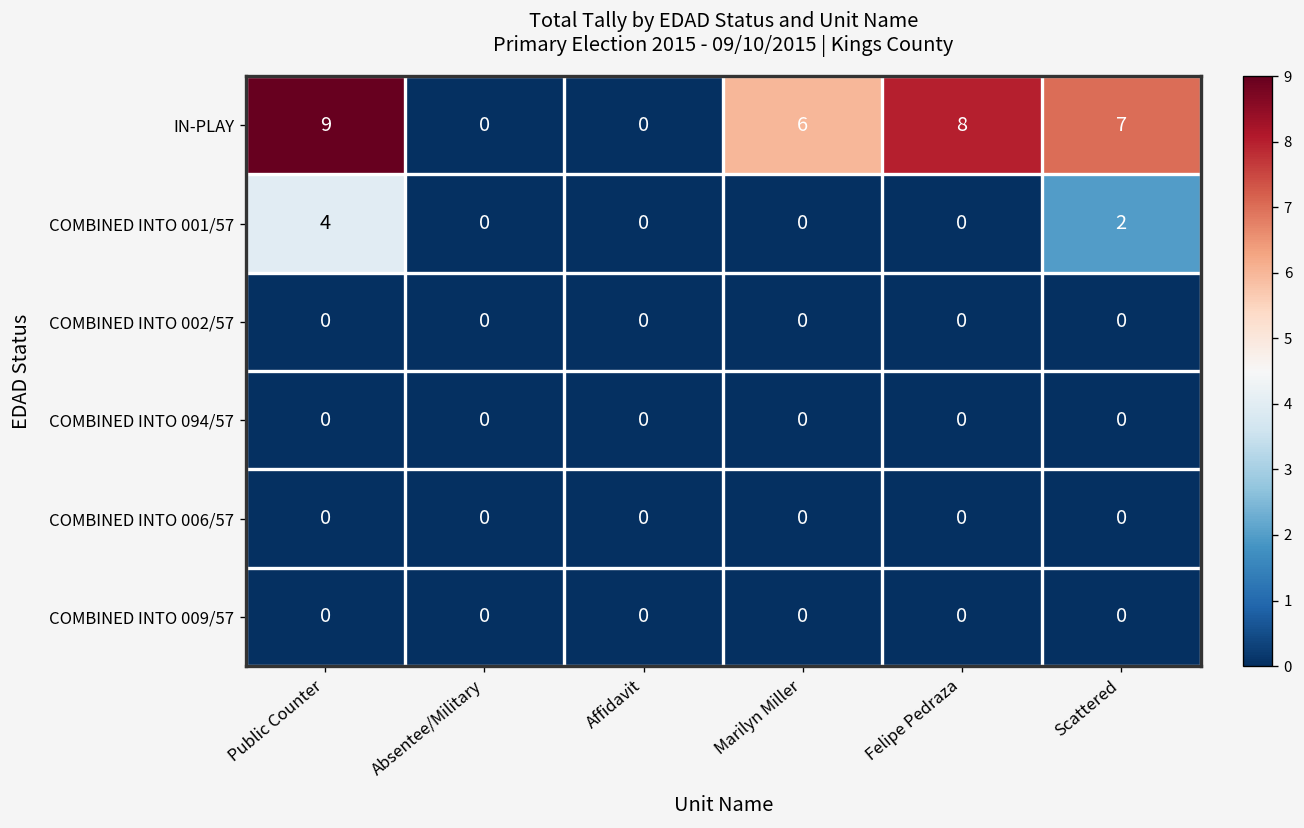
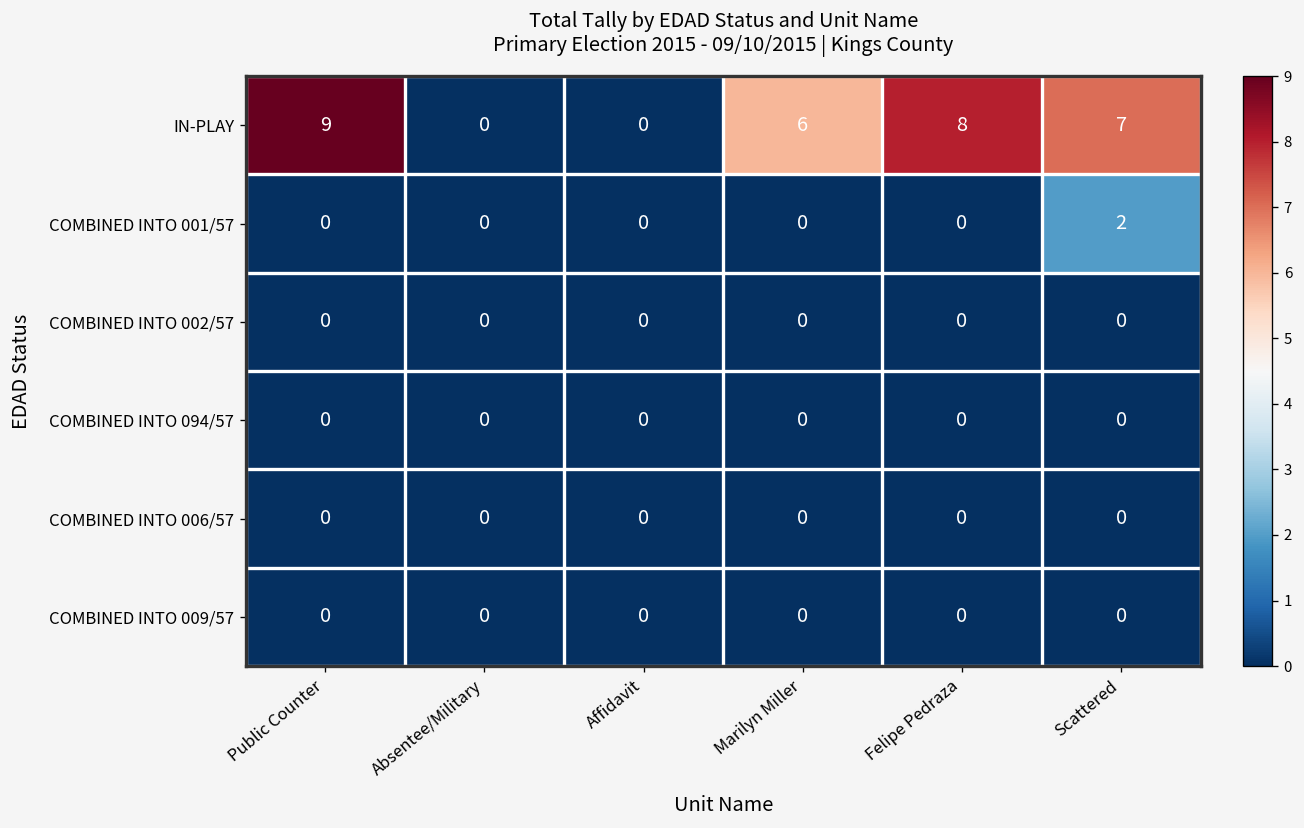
COMBINED INTO 001/57, Public Counter: 4 -> 0
